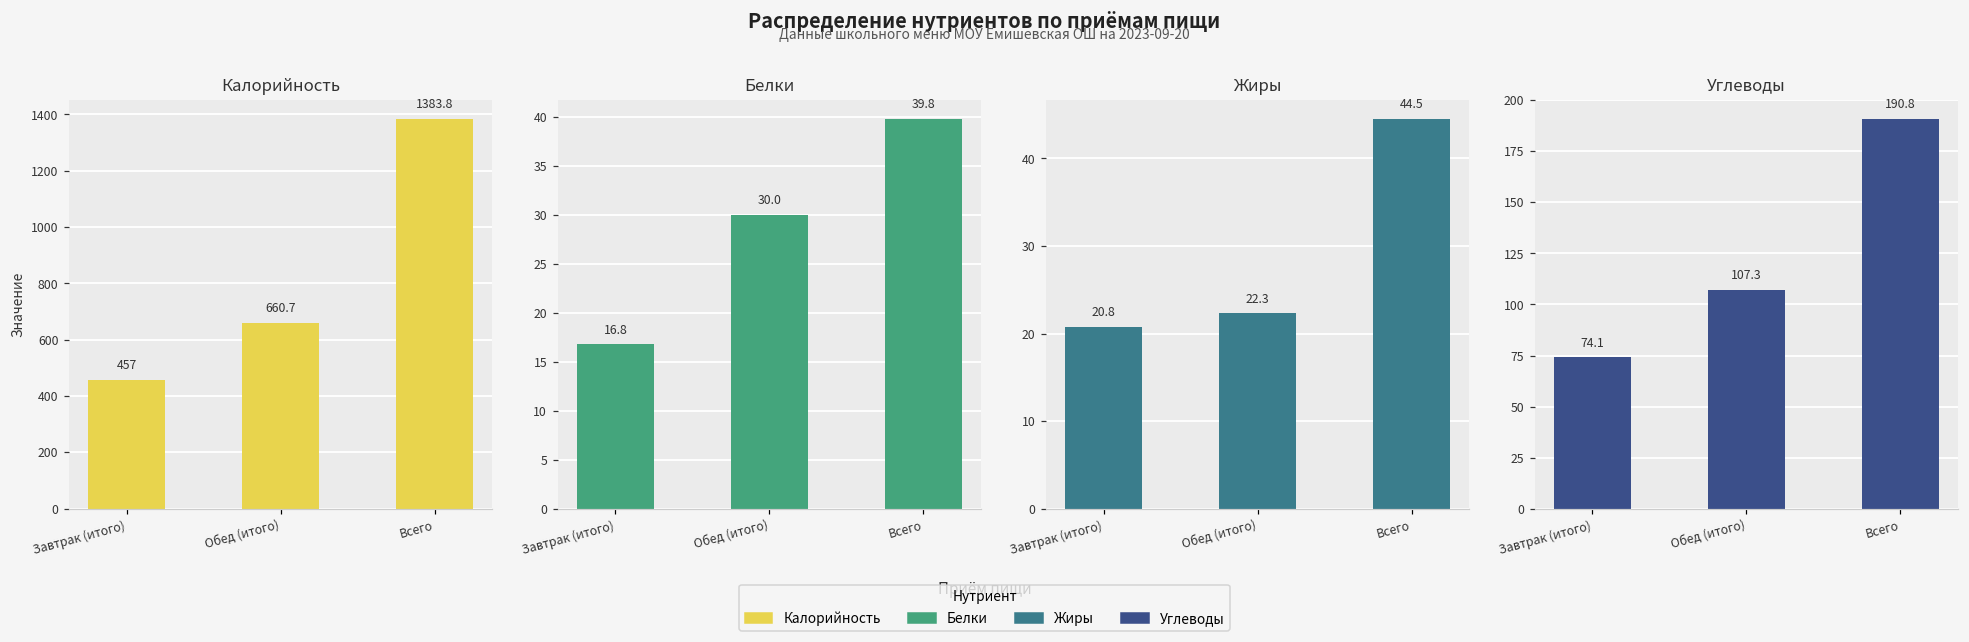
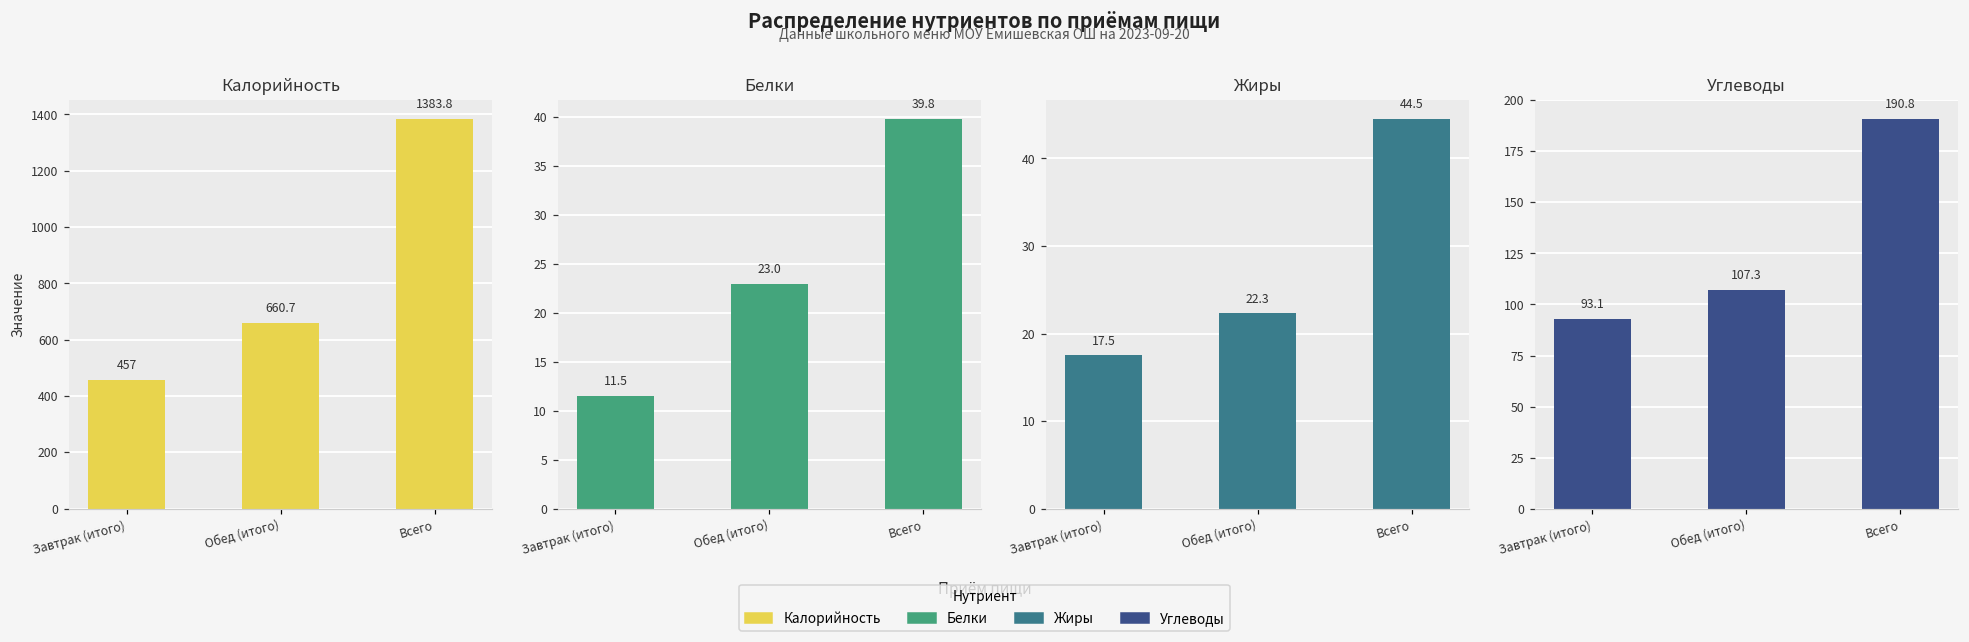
Белки, Завтрак (итого): 16.8 -> 11.5
Белки, Обед (итого): 30.0 -> 23.0
Жиры, Завтрак (итого): 20.8 -> 17.5
Углеводы, Завтрак (итого): 74.1 -> 93.1
